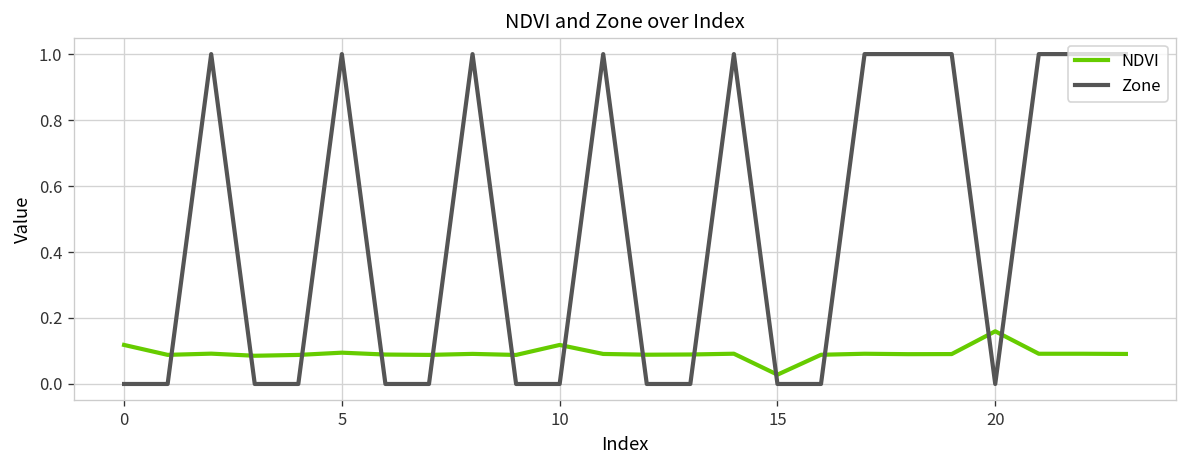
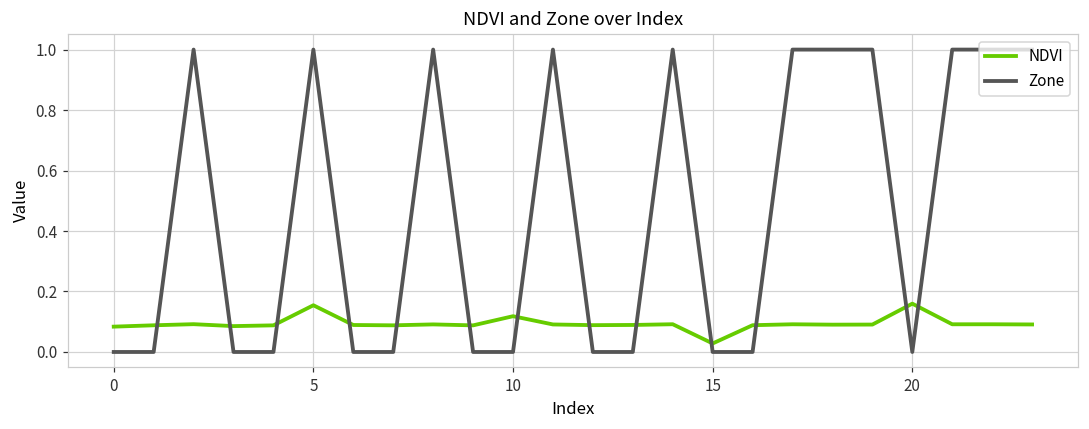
NDVI, 0: 0.12 -> 0.08
NDVI, 5: 0.09 -> 0.15
